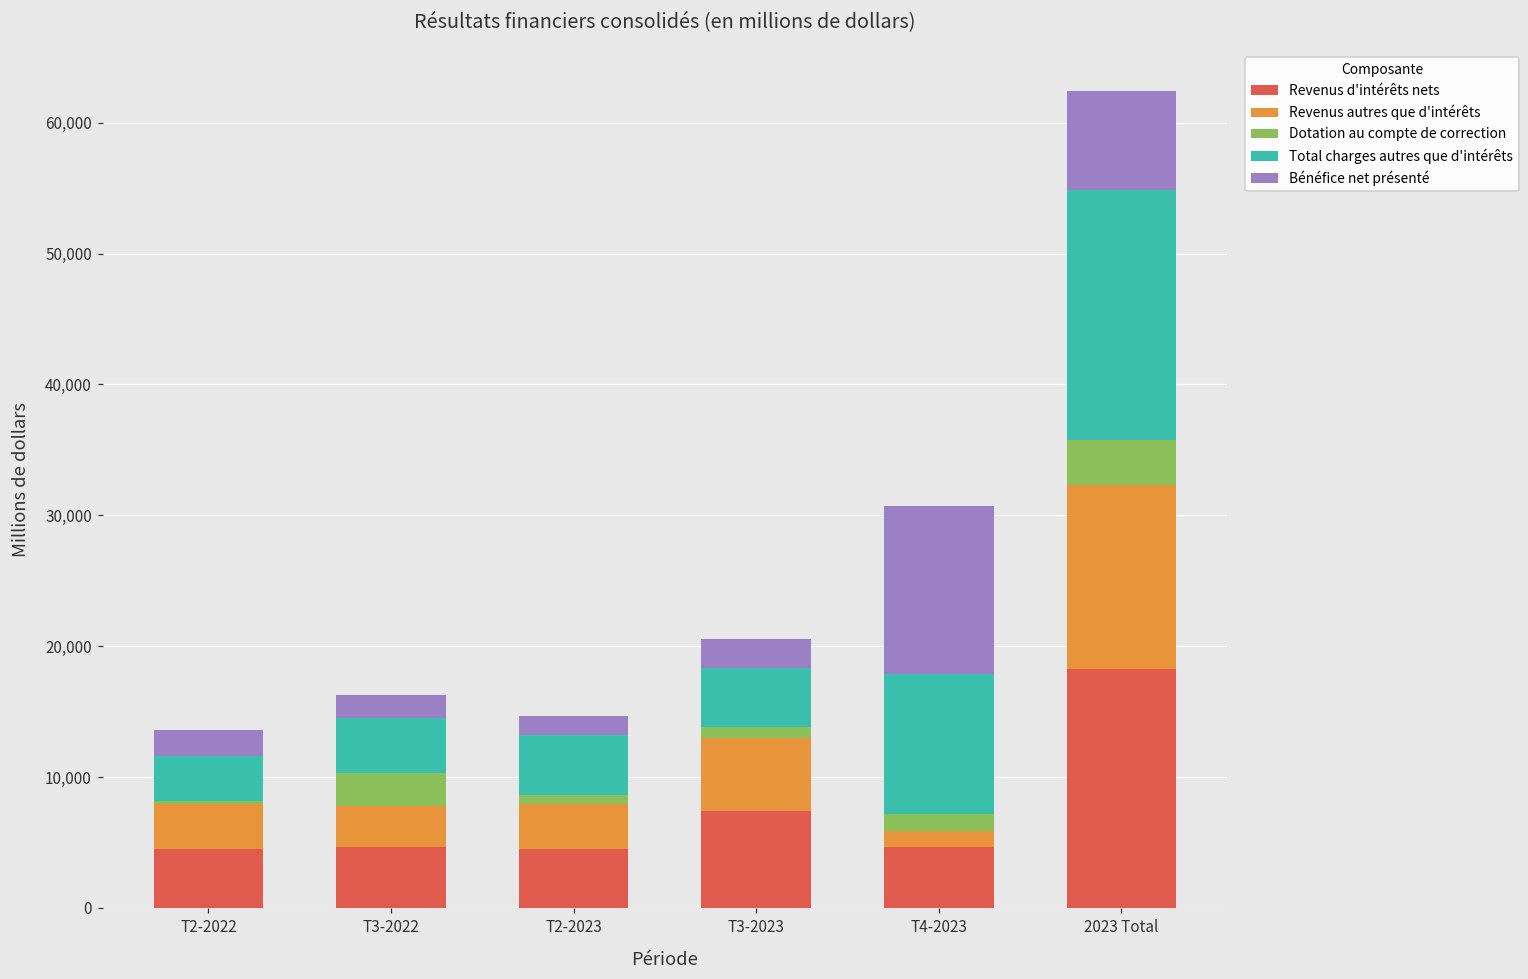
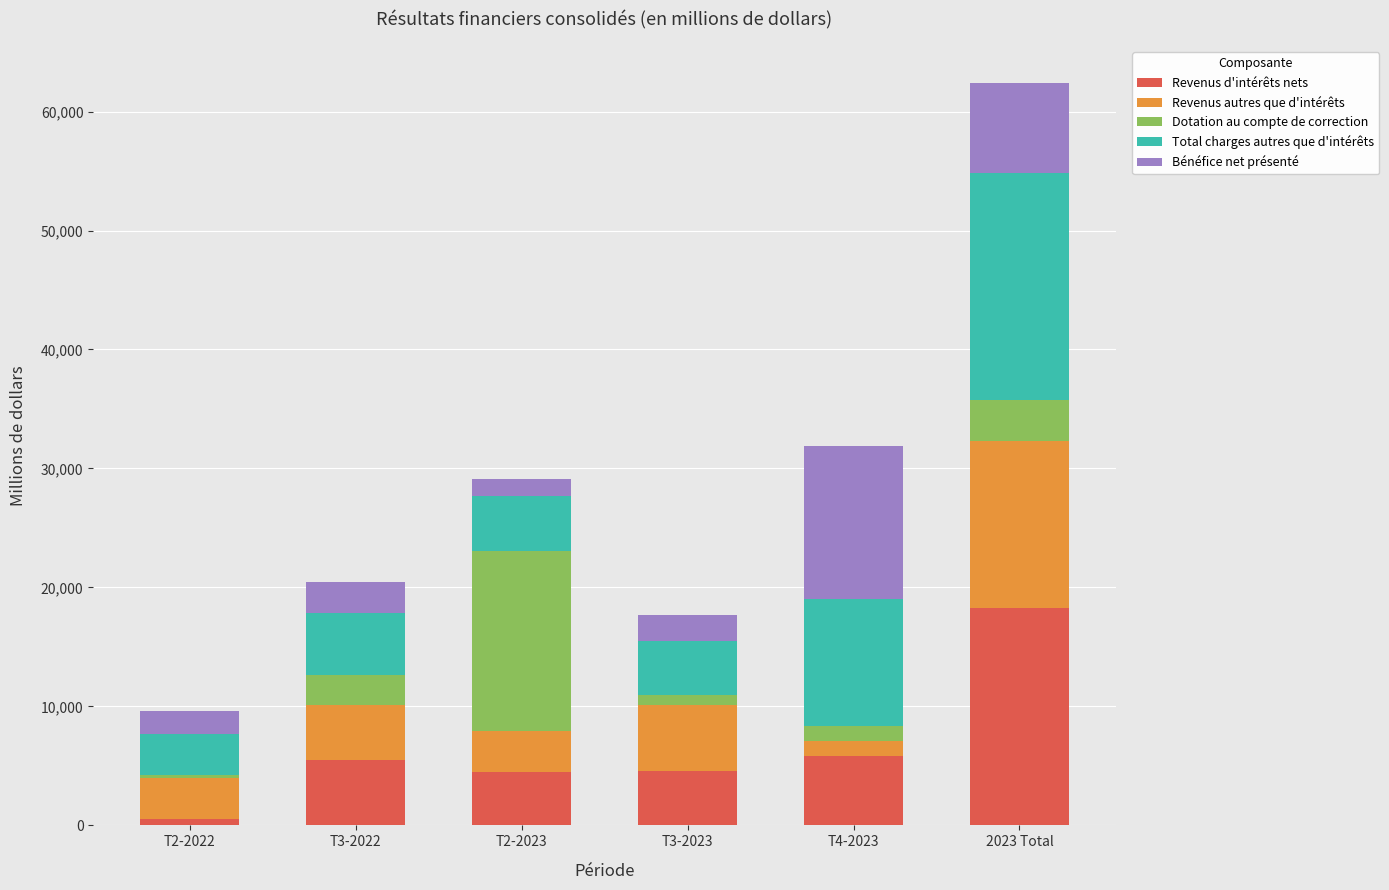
Revenus d'intérêts nets, T2-2022: 4,500 -> 500
Revenus d'intérêts nets, T3-2022: 4,700 -> 5,500
Revenus autres que d'intérêts, T3-2022: 3,100 -> 4,600
Total charges autres que d'intérêts, T3-2022: 4,200 -> 5,300
Bénéfice net présenté, T3-2022: 1,800 -> 2,600
Dotation au compte de correction, T2-2023: 700 -> 15,200
Revenus d'intérêts nets, T3-2023: 7,400 -> 4,600
Revenus d'intérêts nets, T4-2023: 4,700 -> 5,800
